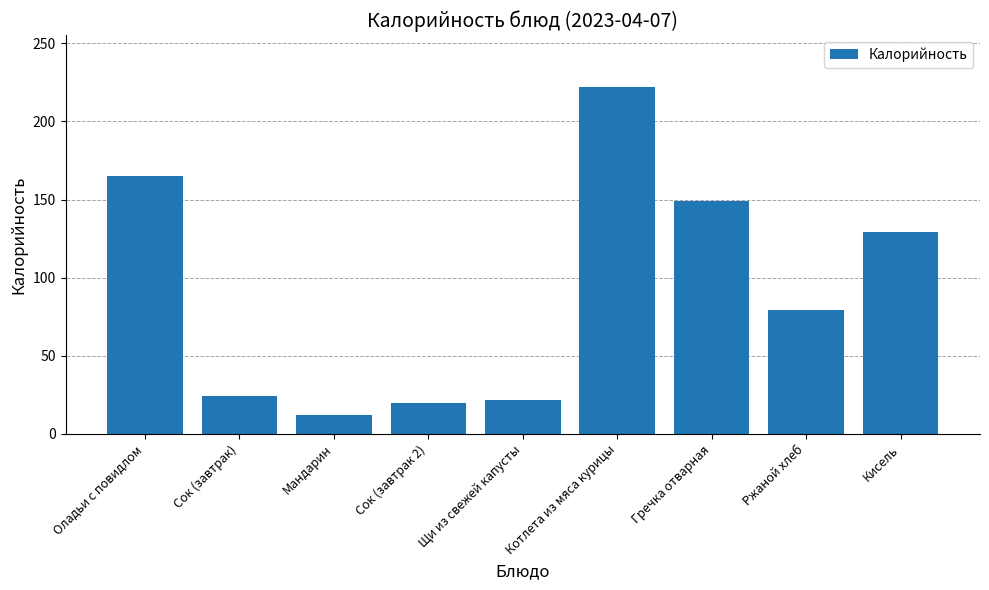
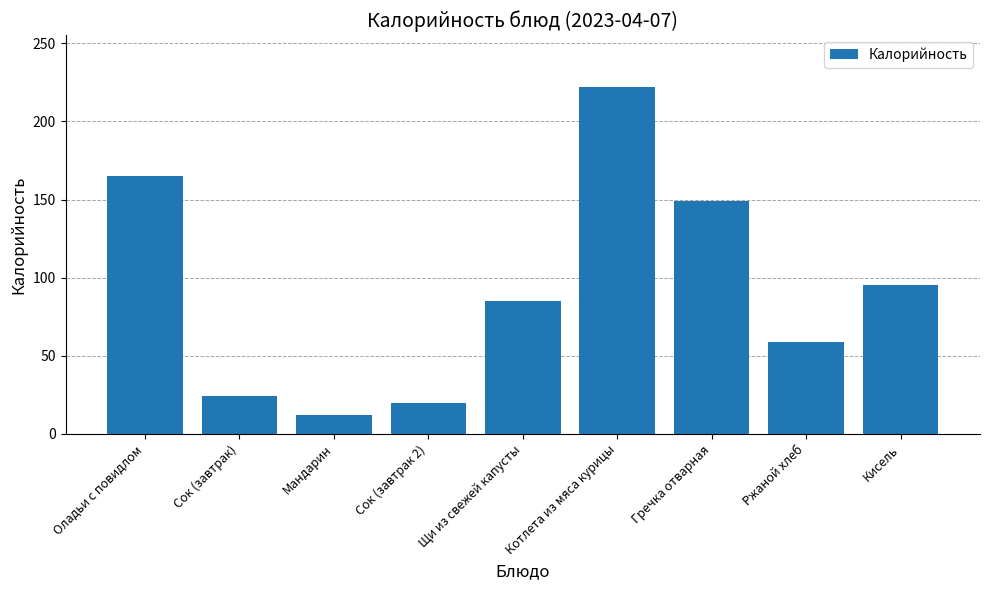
Щи из свежей капусты: 22 -> 85
Ржаной хлеб: 79 -> 59
Кисель: 129 -> 95
